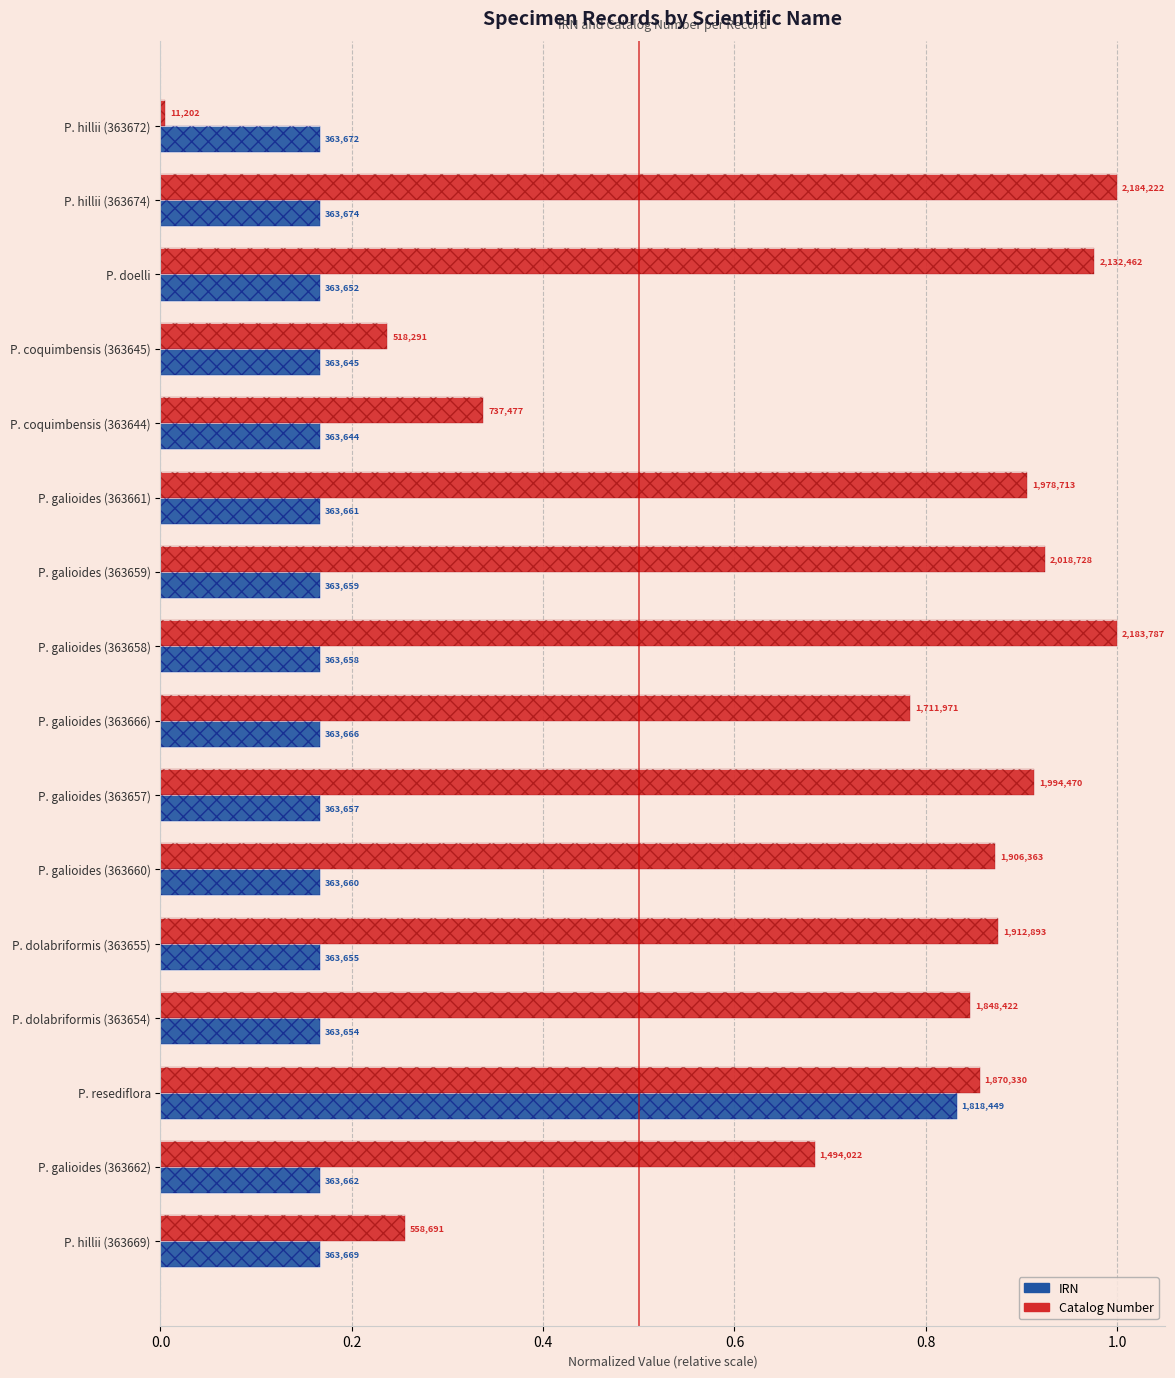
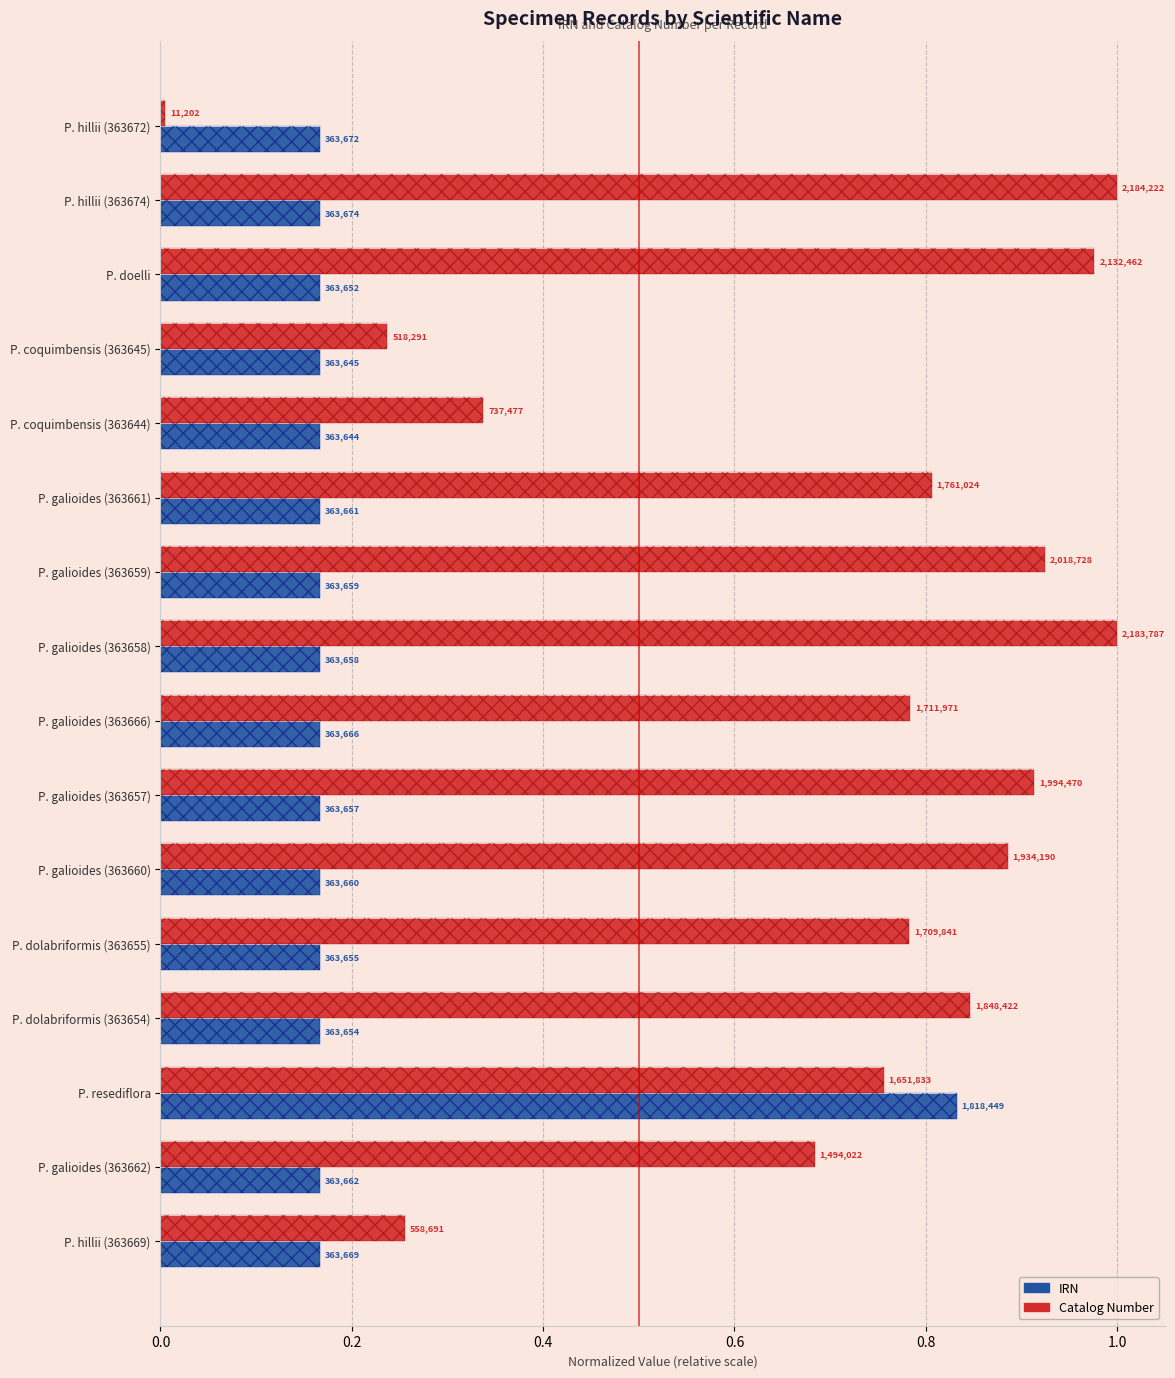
Catalog Number, P. galioides (363661): 1,978,713 -> 1,761,024
Catalog Number, P. galioides (363660): 1,906,363 -> 1,934,190
Catalog Number, P. dolabriformis (363655): 1,912,893 -> 1,709,841
Catalog Number, P. resediflora: 1,870,330 -> 1,651,833
